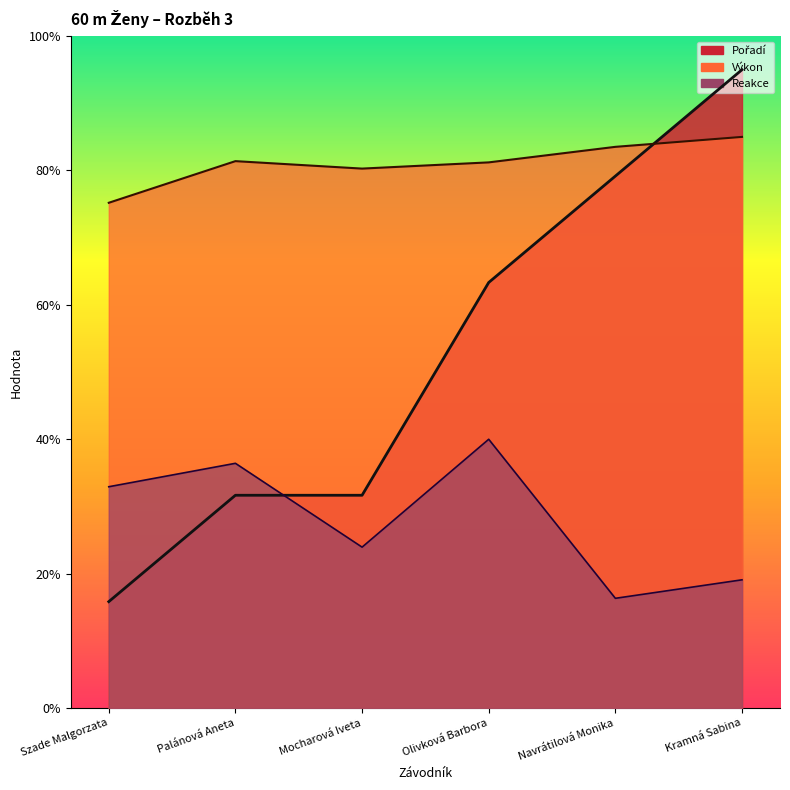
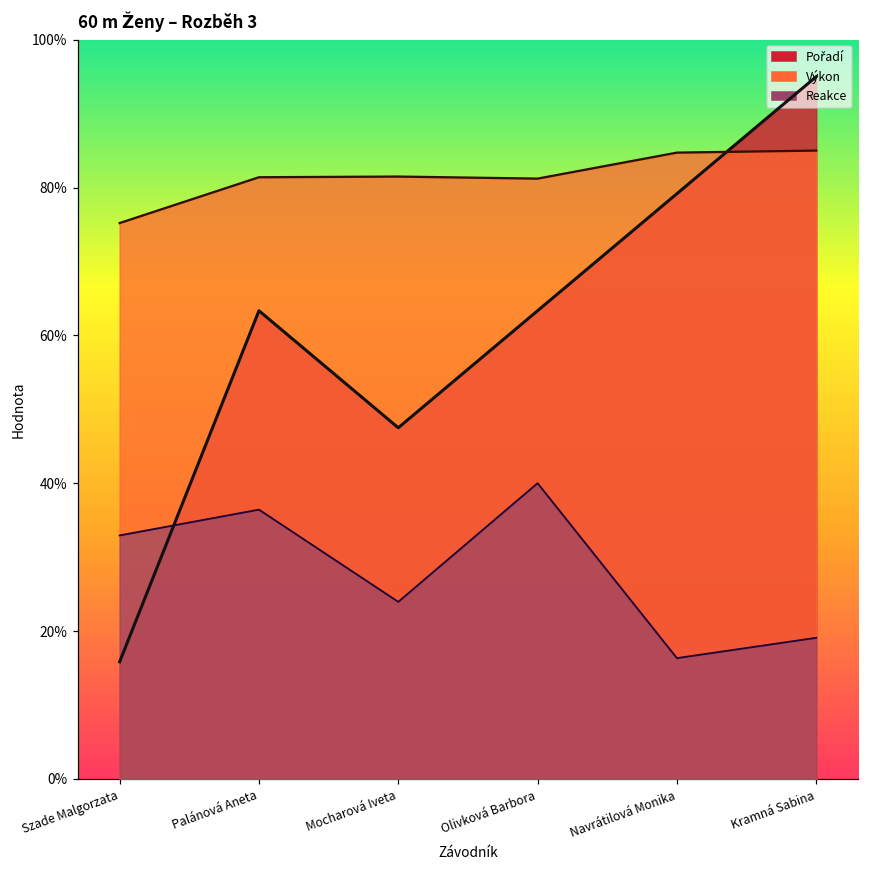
Pořadí, Palánová Aneta: 32% -> 63%
Pořadí, Mocharová Iveta: 32% -> 48%
Výkon, Mocharová Iveta: 80% -> 81%
Výkon, Navrátilová Monika: 84% -> 85%
